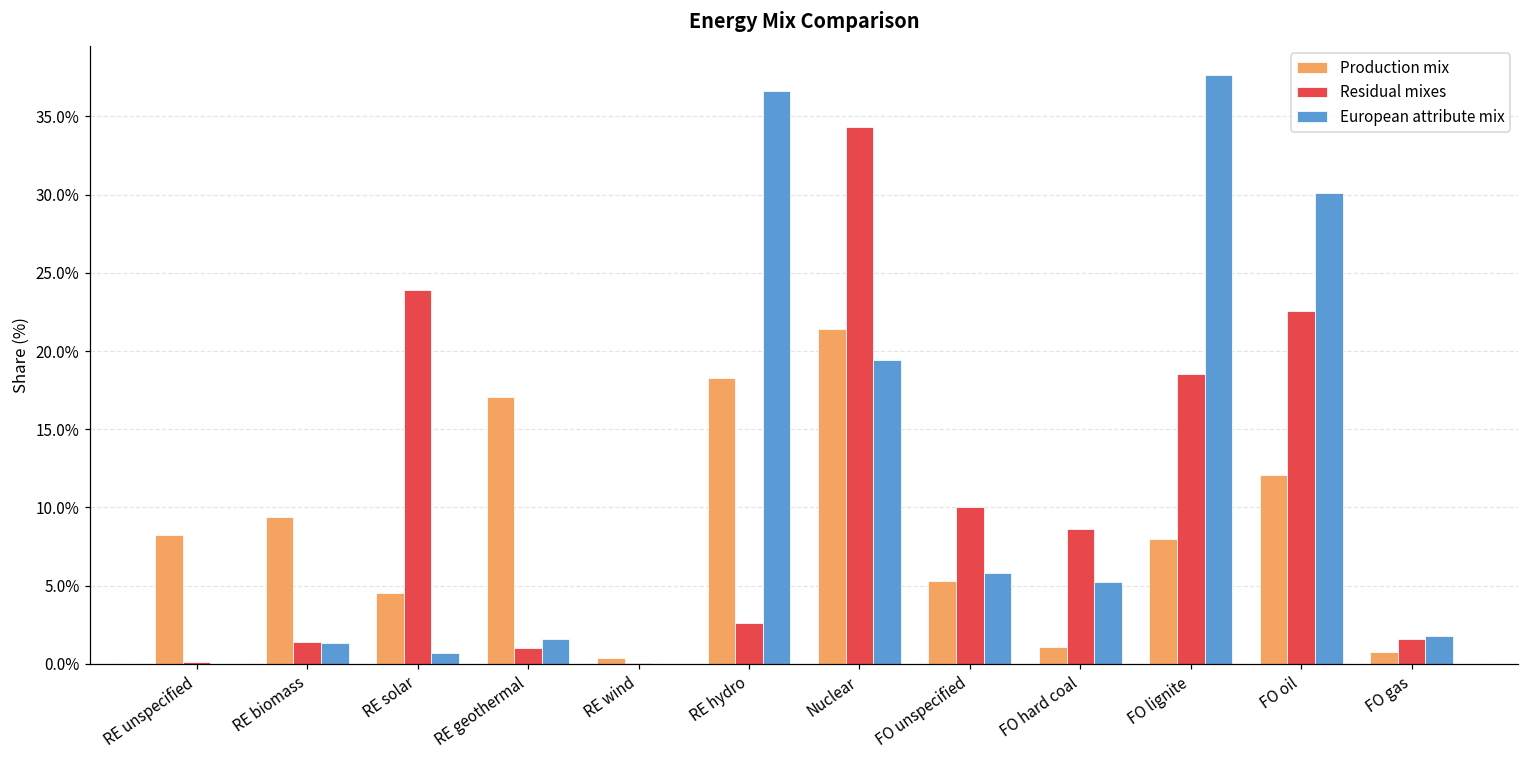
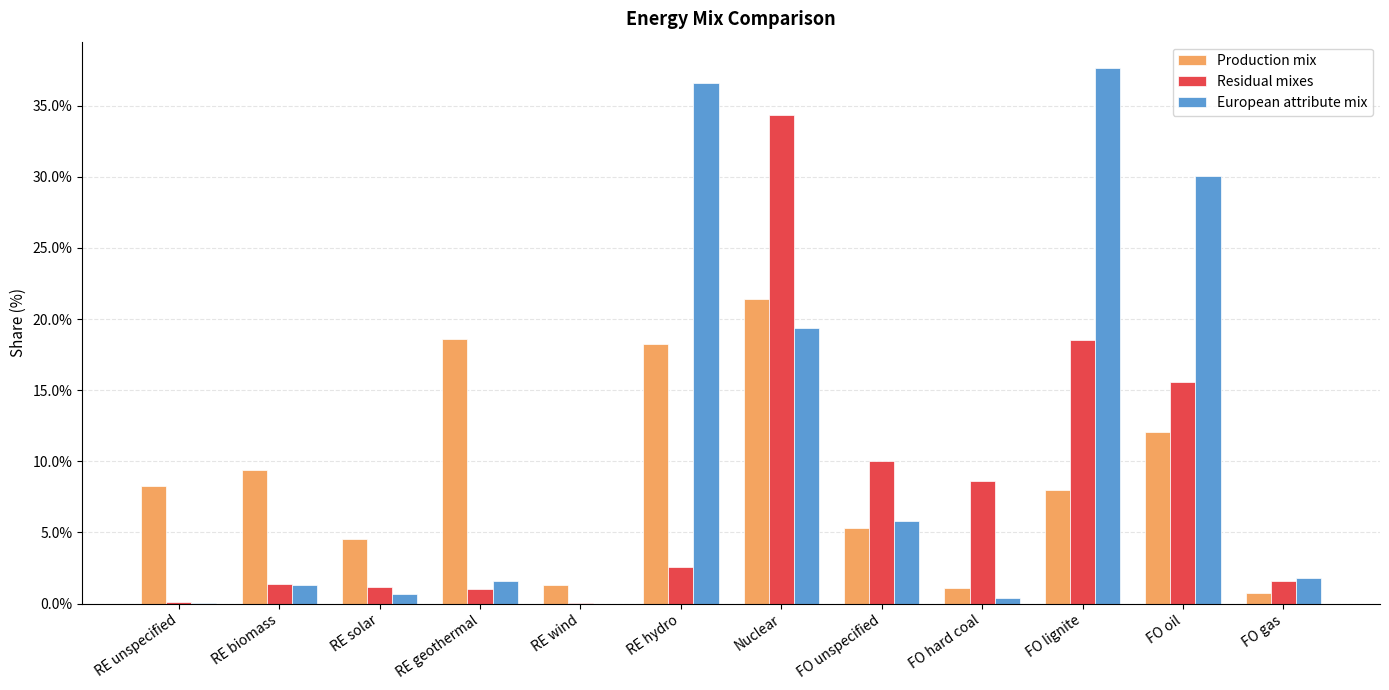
Residual mixes, RE solar: 23.9% -> 1.2%
Production mix, RE geothermal: 17.0% -> 18.6%
Production mix, RE wind: 0.4% -> 1.3%
European attribute mix, FO hard coal: 5.2% -> 0.4%
Residual mixes, FO oil: 22.6% -> 15.6%
